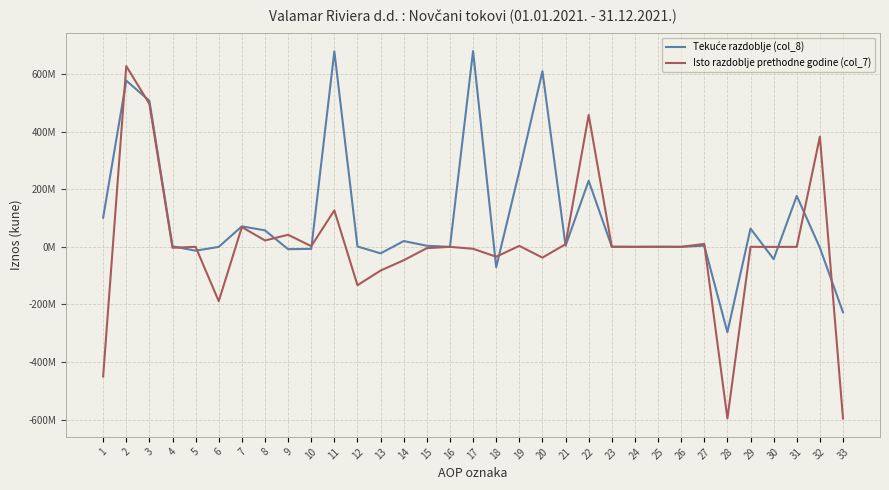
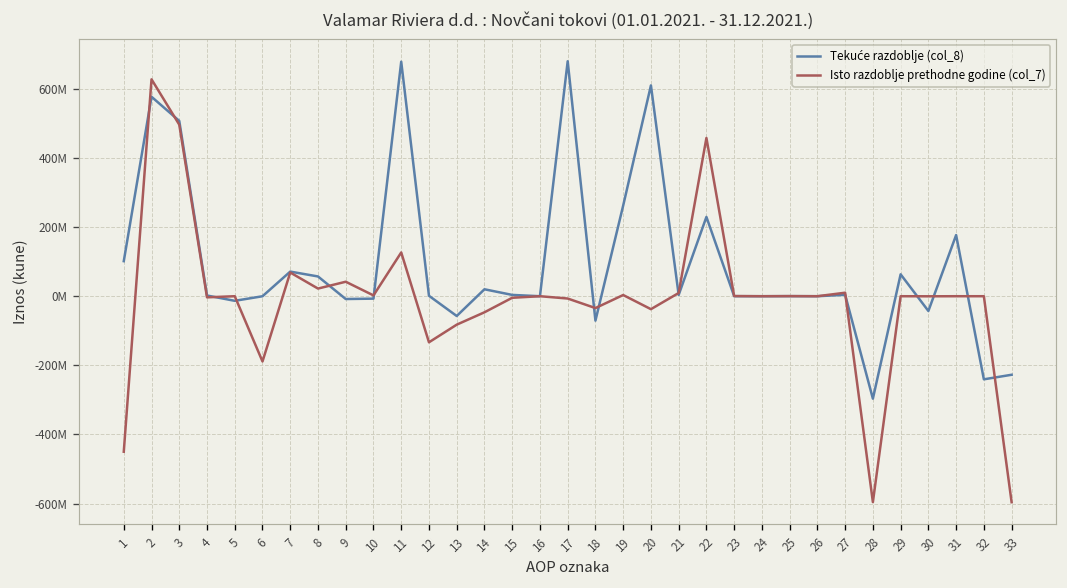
Tekuće razdoblje (col_8), 13: -20000000 -> -60000000
Tekuće razdoblje (col_8), 32: 0 -> -240000000
Isto razdoblje prethodne godine (col_7), 32: 380000000 -> 0
